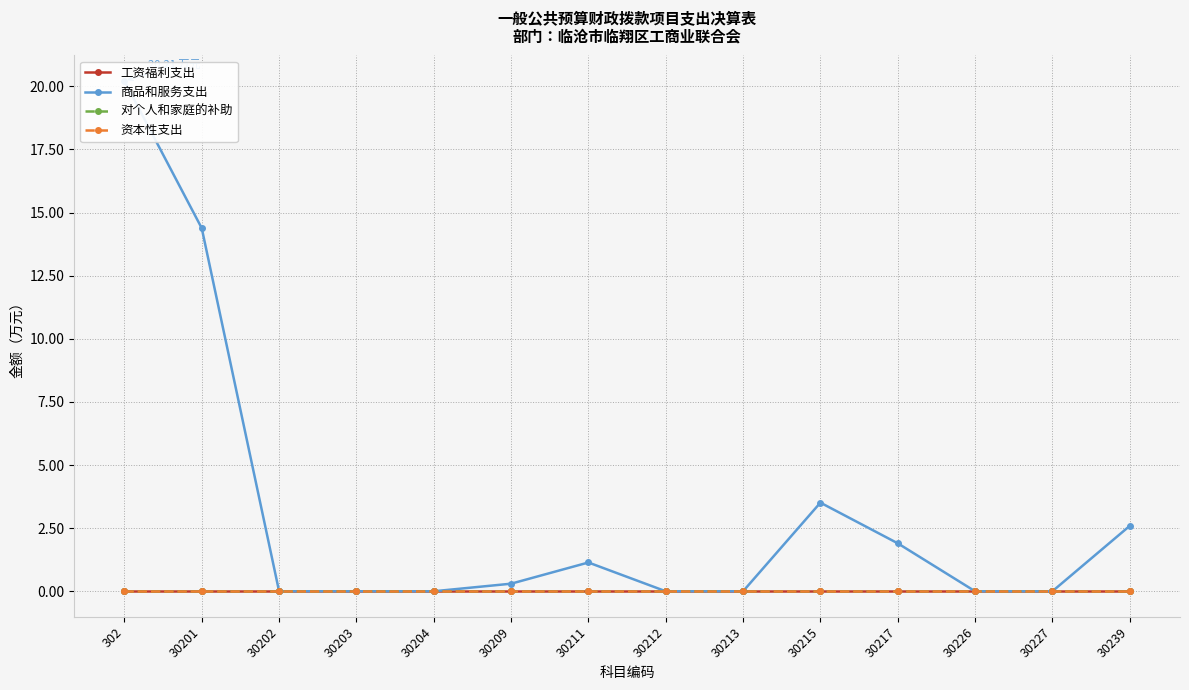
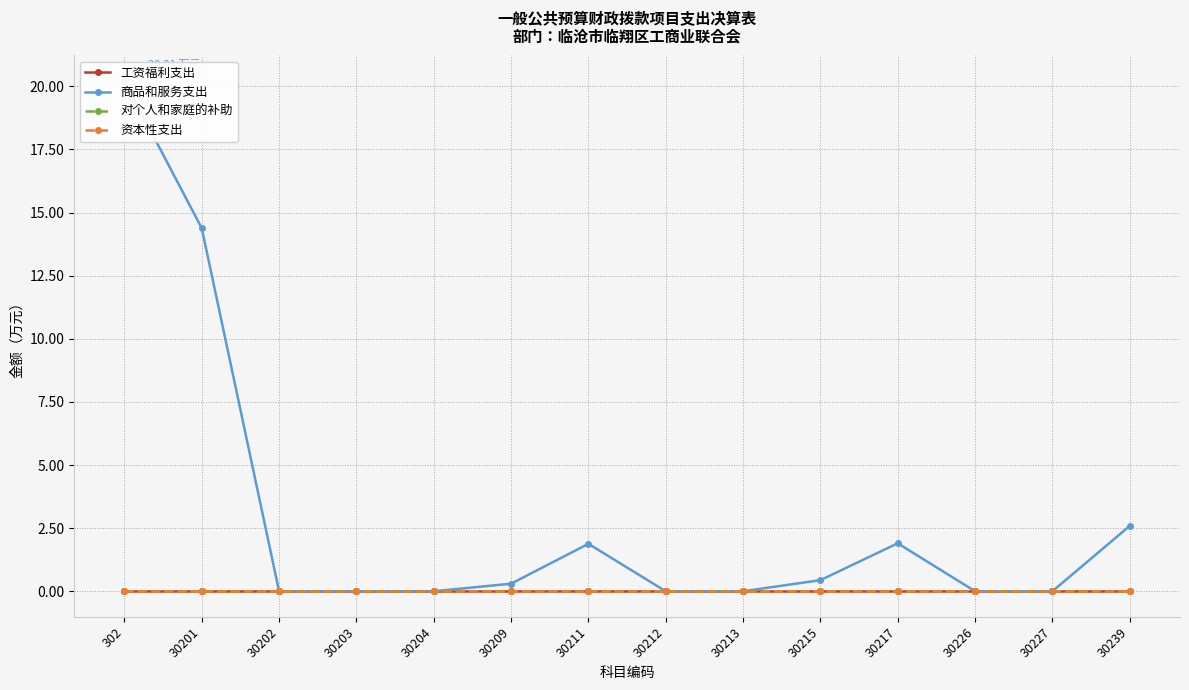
商品和服务支出, 30211: 1.1 -> 1.9
商品和服务支出, 30215: 3.5 -> 0.4
